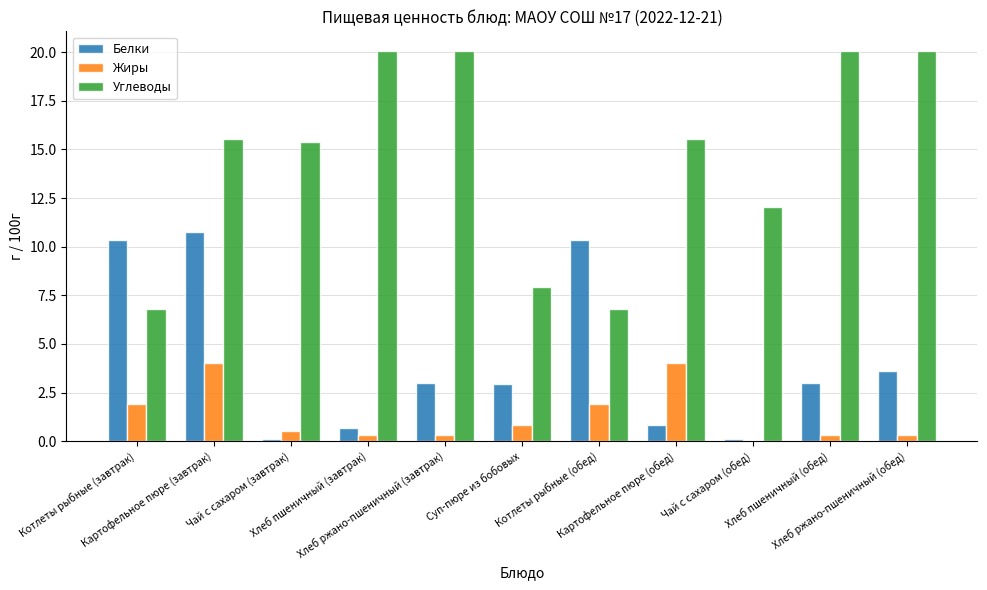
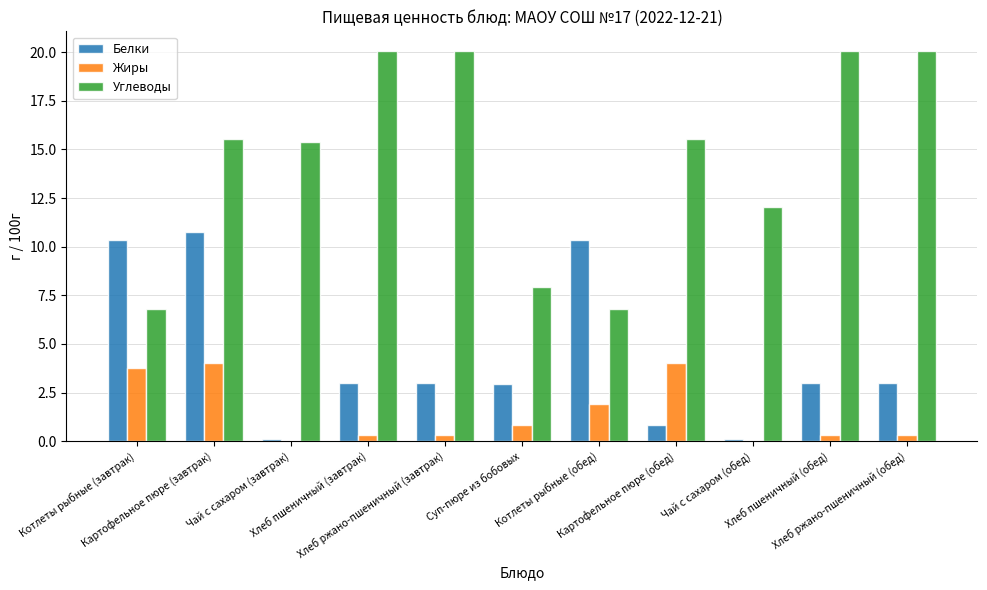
Жиры, Котлеты рыбные (завтрак): 1.9 -> 3.8
Жиры, Чай с сахаром (завтрак): 0.5 -> 0.0
Белки, Хлеб пшеничный (завтрак): 0.7 -> 3.0
Белки, Хлеб ржано-пшеничный (обед): 3.6 -> 3.0
